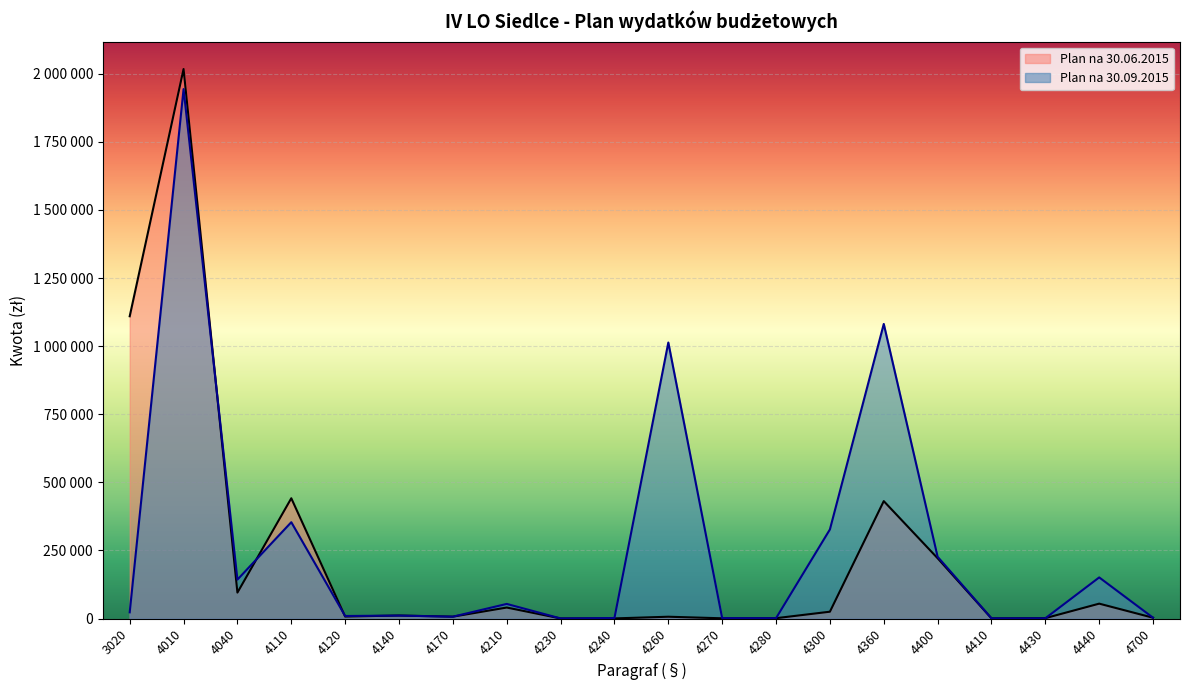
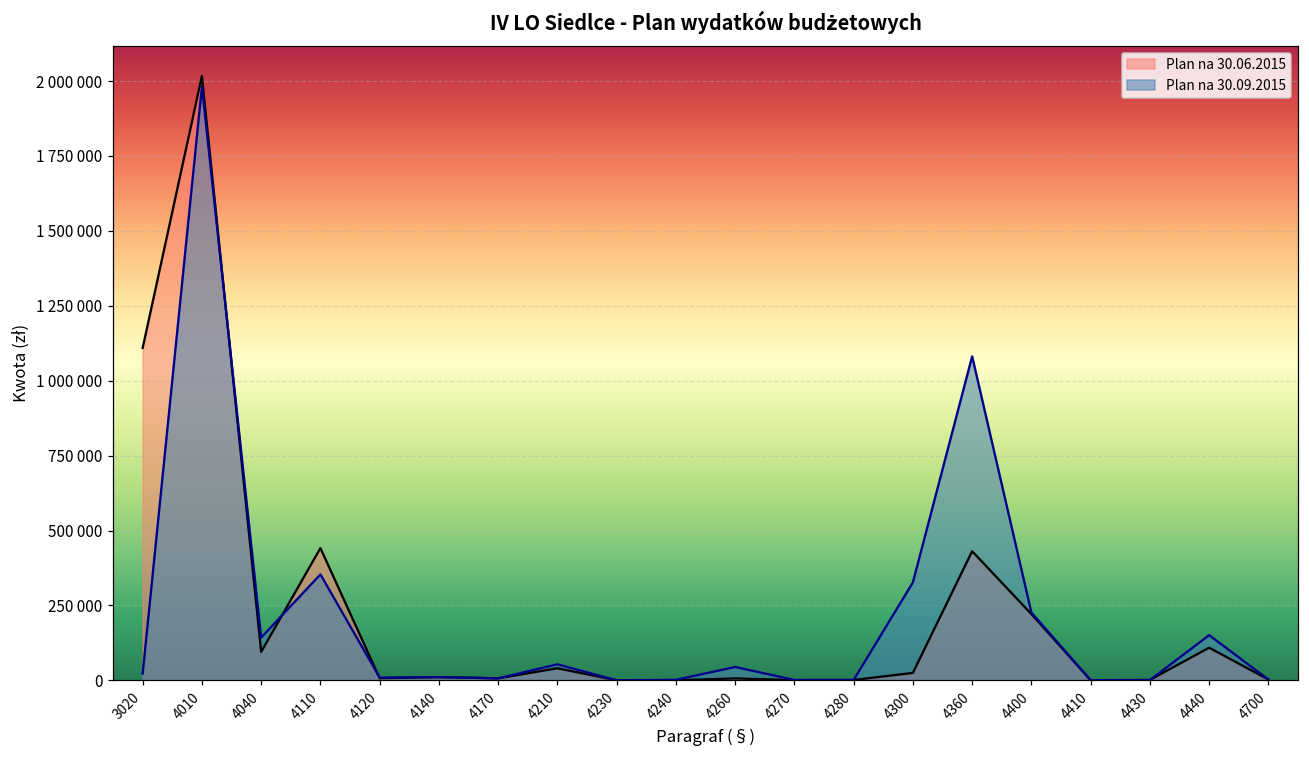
Plan na 30.09.2015, 4010: 1940000 -> 1980000
Plan na 30.09.2015, 4260: 1010000 -> 40000
Plan na 30.06.2015, 4440: 50000 -> 110000
